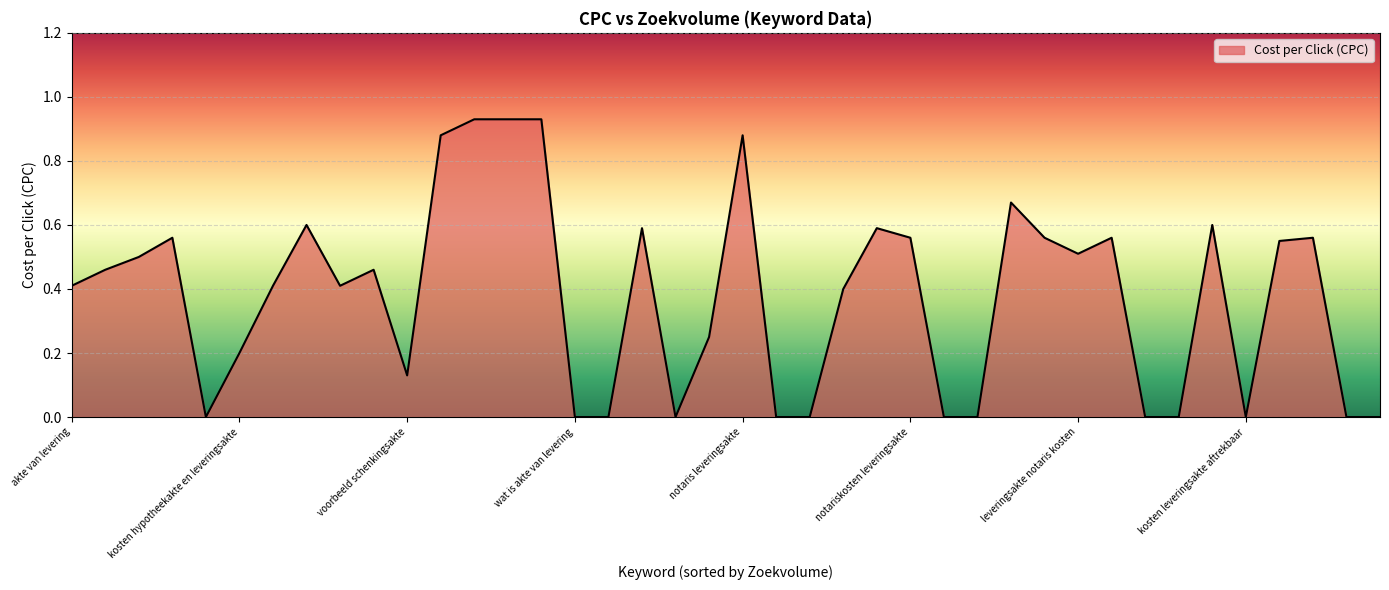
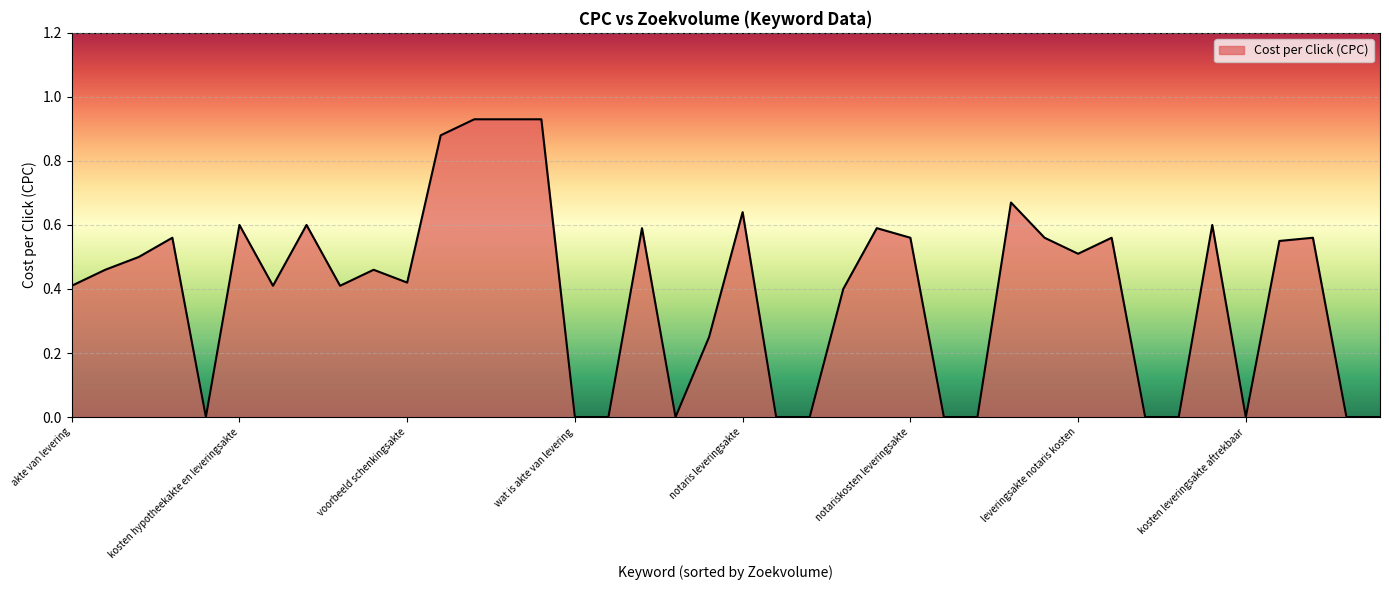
kosten hypotheekakte en leveringsakte: 0.2 -> 0.6
voorbeeld schenkingsakte: 0.13 -> 0.42
notaris leveringsakte: 0.88 -> 0.64
